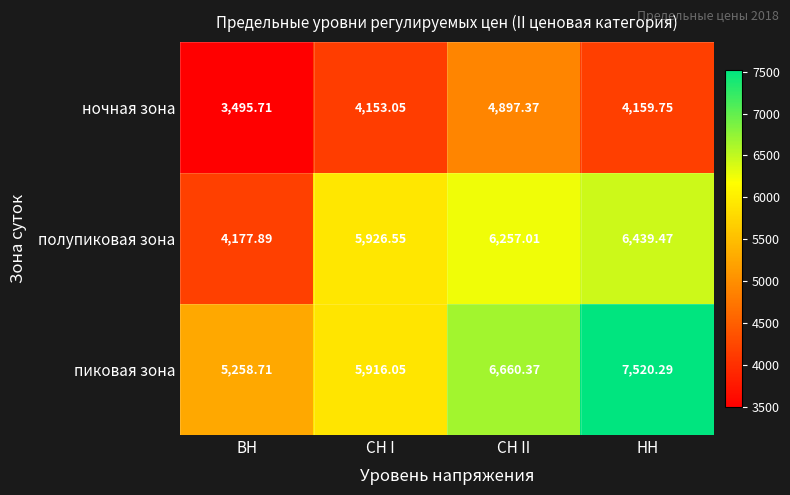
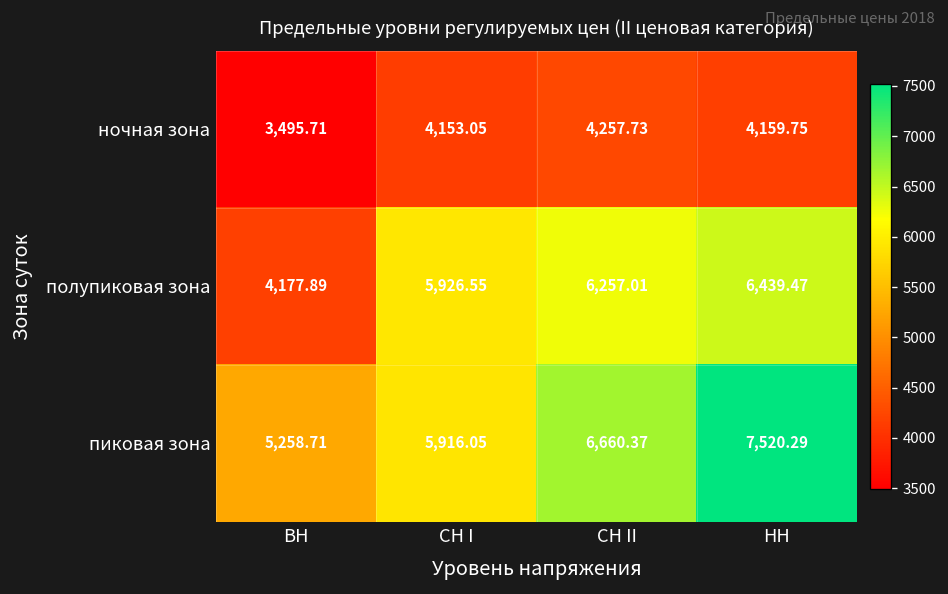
ночная зона, СН II: 4,897.37 -> 4,257.73
